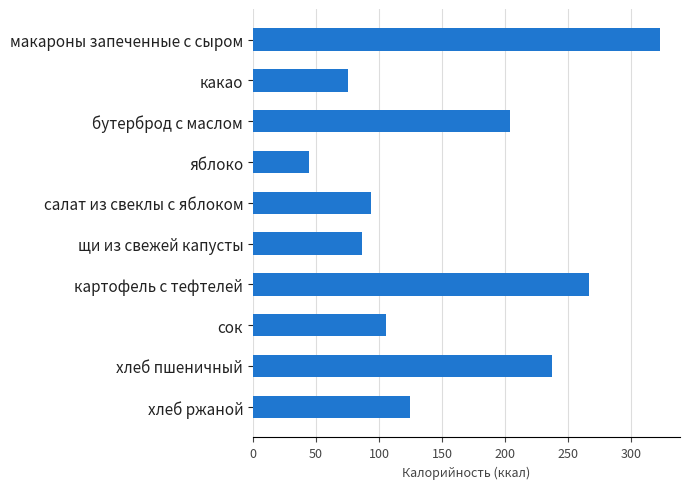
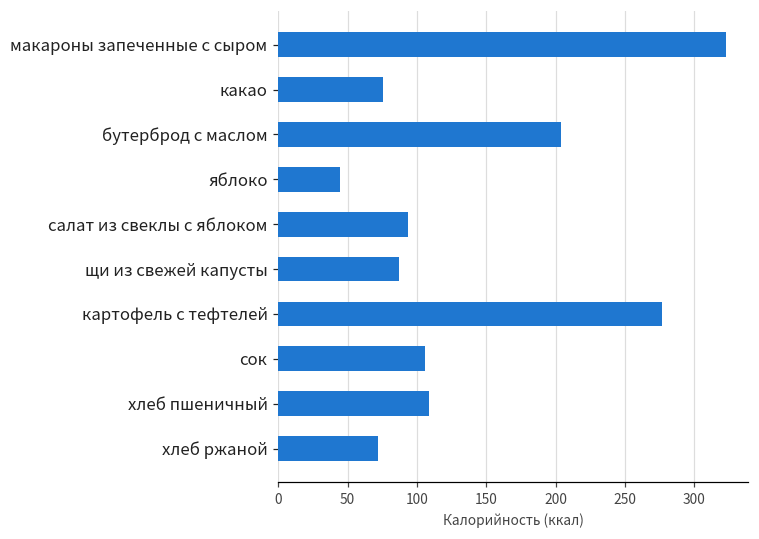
картофель с тефтелей: 267 -> 277
хлеб пшеничный: 237 -> 109
хлеб ржаной: 125 -> 72
